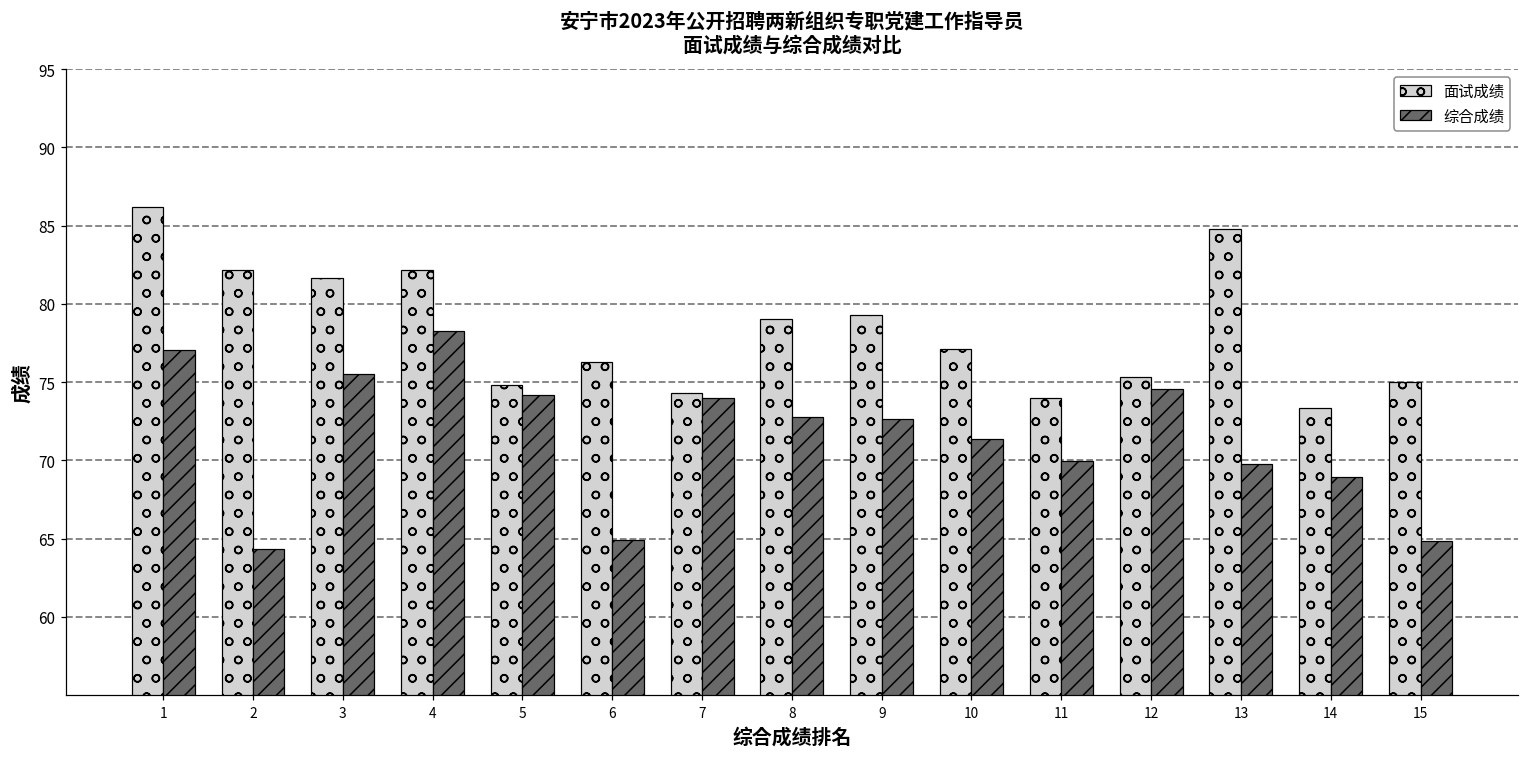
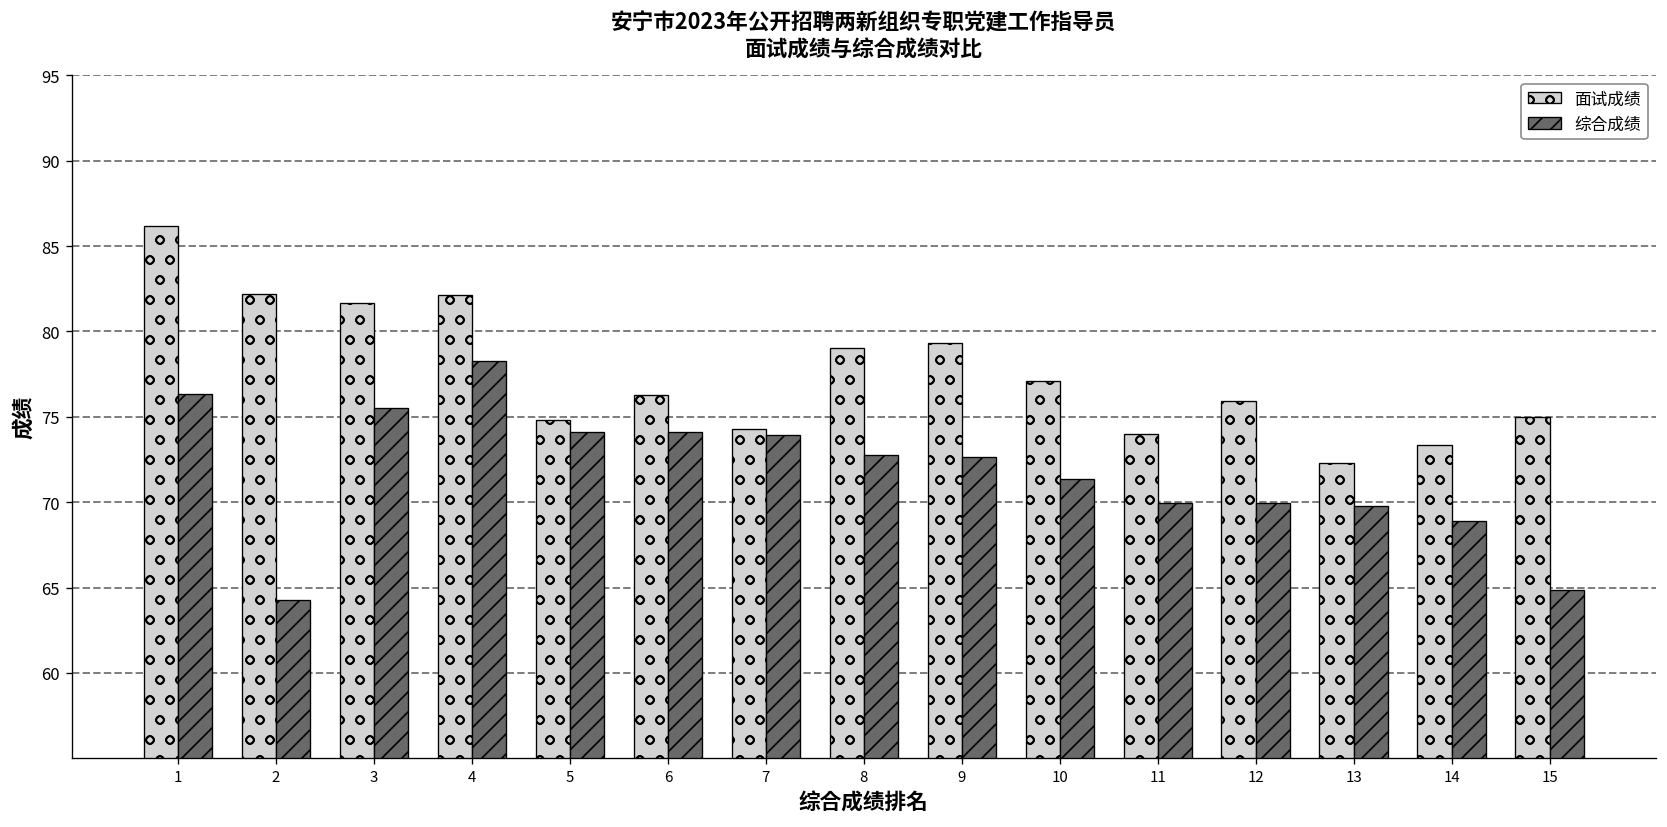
综合成绩, 1: 77.0 -> 76.3
综合成绩, 6: 64.9 -> 74.1
面试成绩, 12: 75.3 -> 75.9
综合成绩, 12: 74.6 -> 69.9
面试成绩, 13: 84.8 -> 72.3
